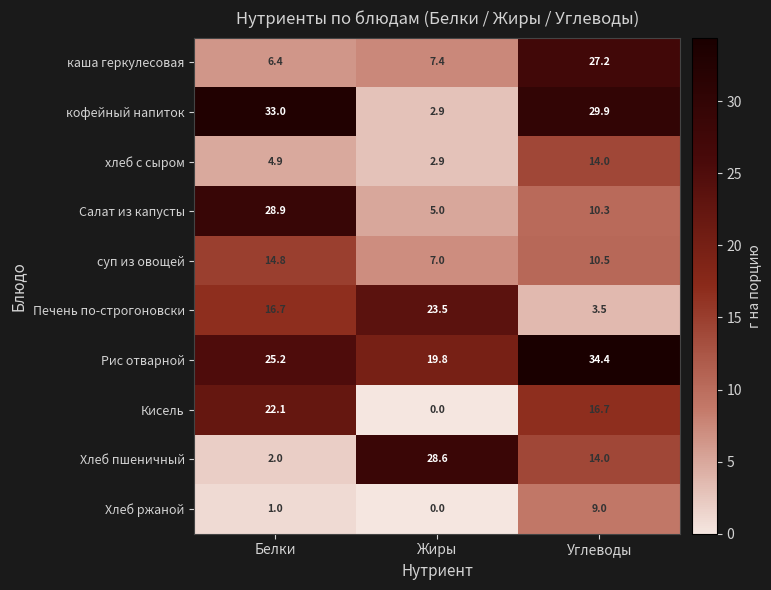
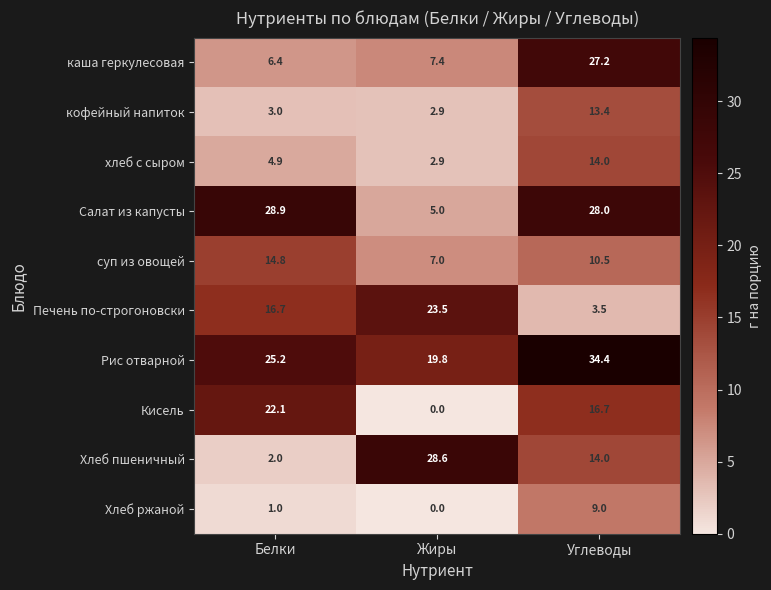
кофейный напиток, Белки: 33.0 -> 3.0
кофейный напиток, Углеводы: 29.9 -> 13.4
Салат из капусты, Углеводы: 10.3 -> 28.0
